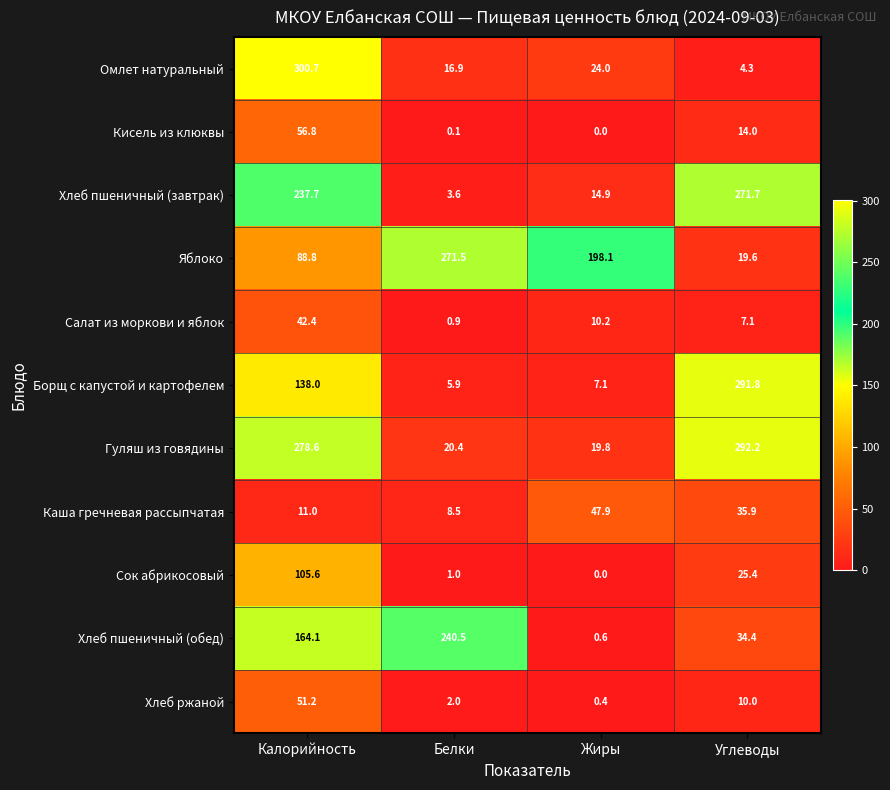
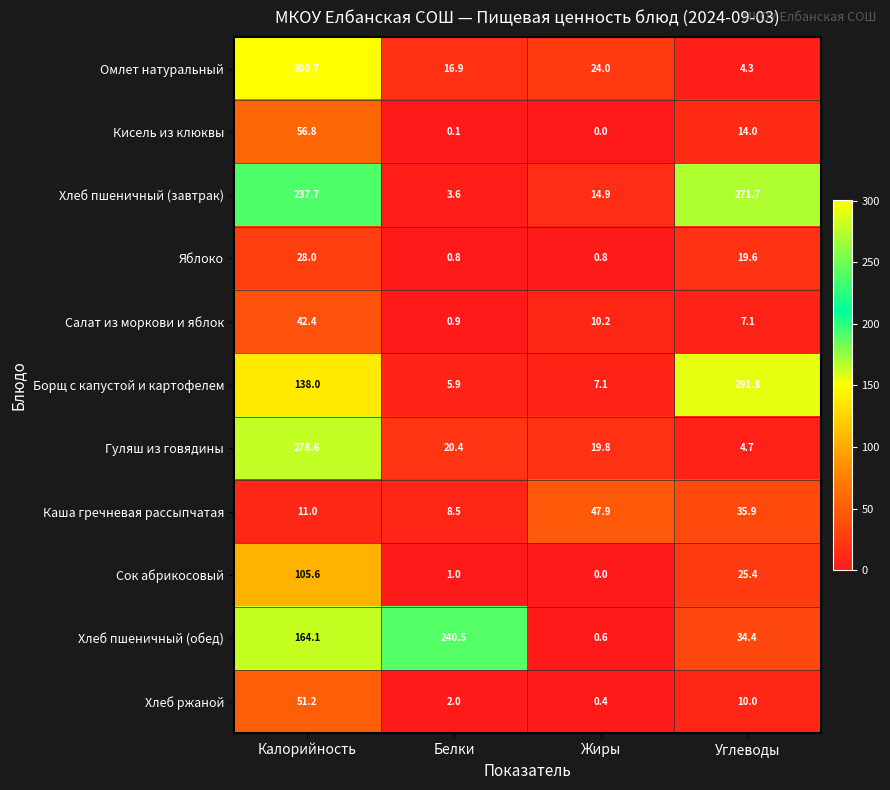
Яблоко, Калорийность: 88.8 -> 28.0
Яблоко, Белки: 271.5 -> 0.8
Яблоко, Жиры: 198.1 -> 0.8
Гуляш из говядины, Углеводы: 292.2 -> 4.7
